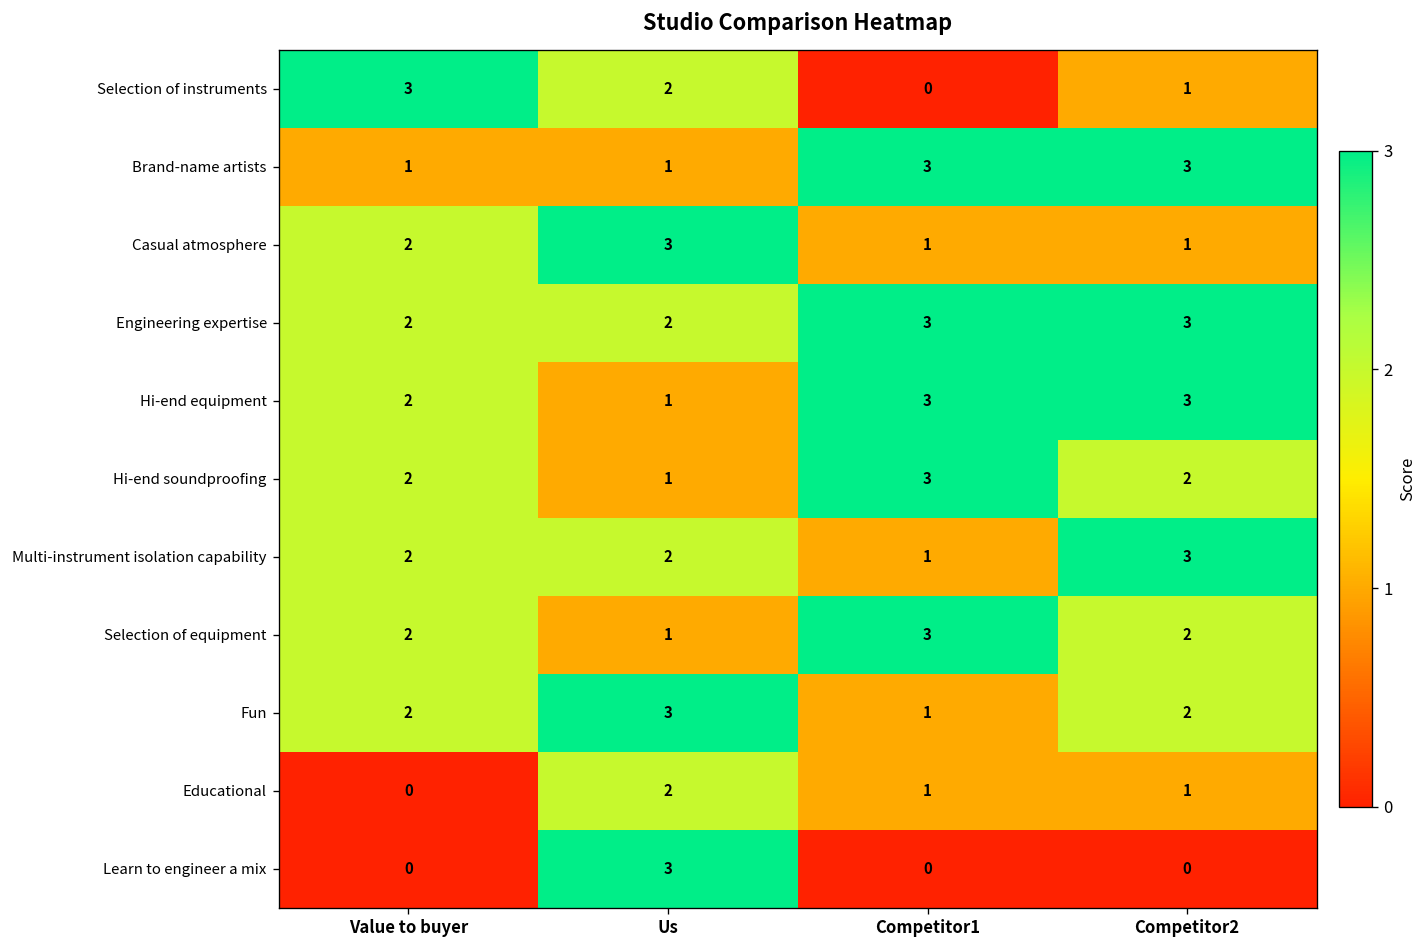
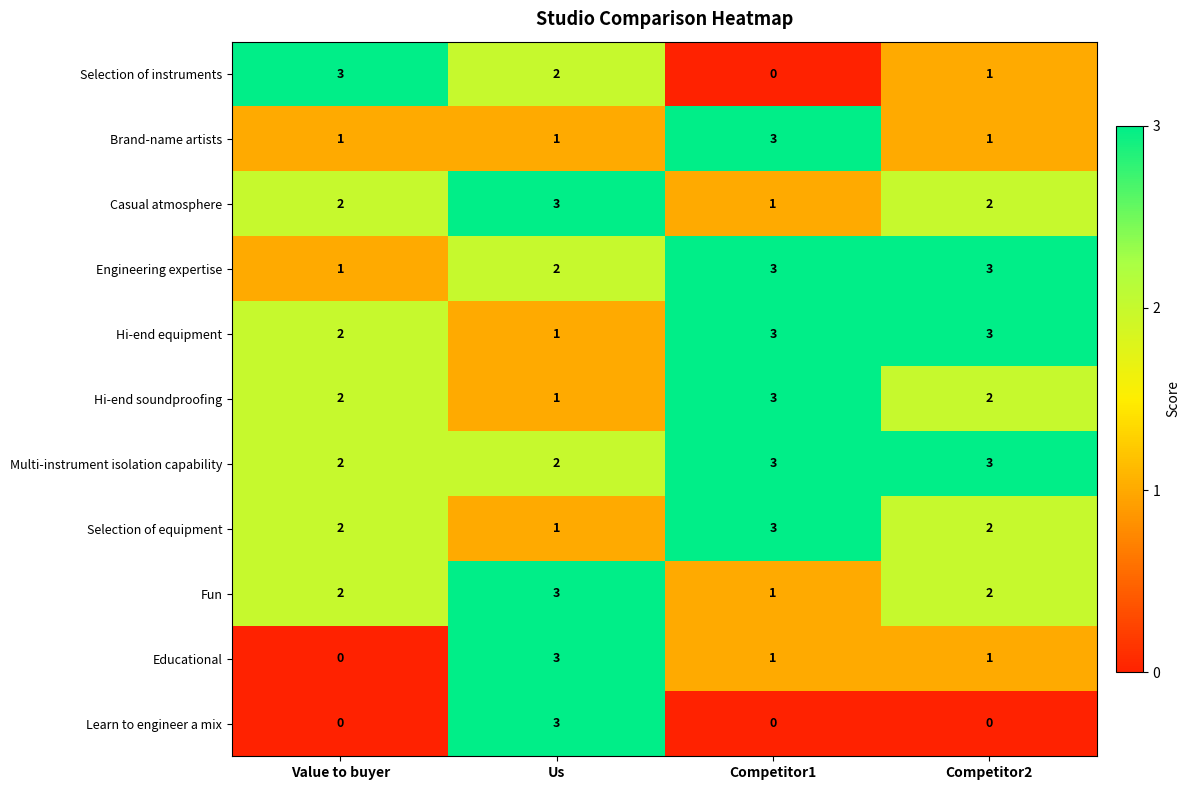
Brand-name artists, Competitor2: 3 -> 1
Casual atmosphere, Competitor2: 1 -> 2
Engineering expertise, Value to buyer: 2 -> 1
Multi-instrument isolation capability, Competitor1: 1 -> 3
Educational, Us: 2 -> 3
